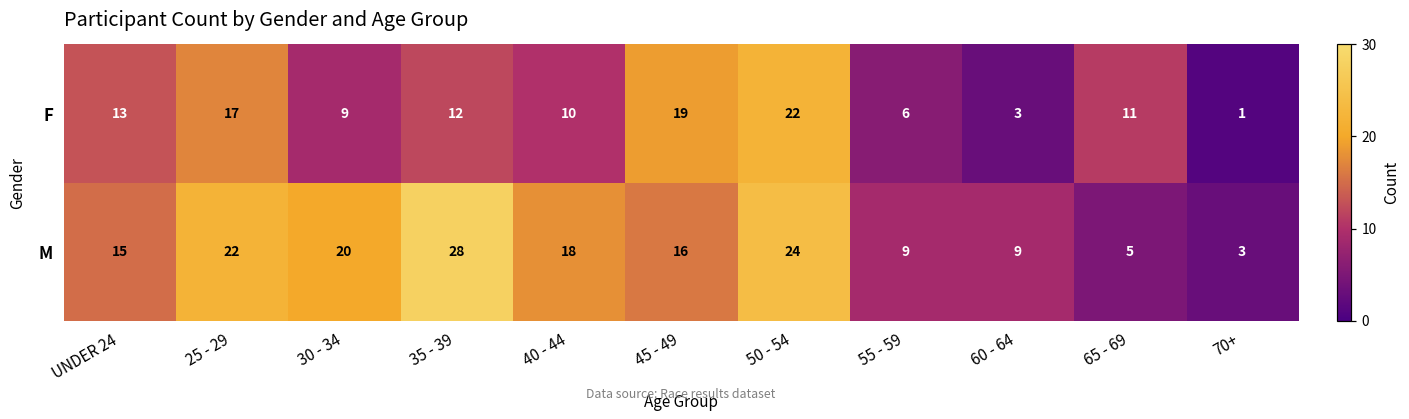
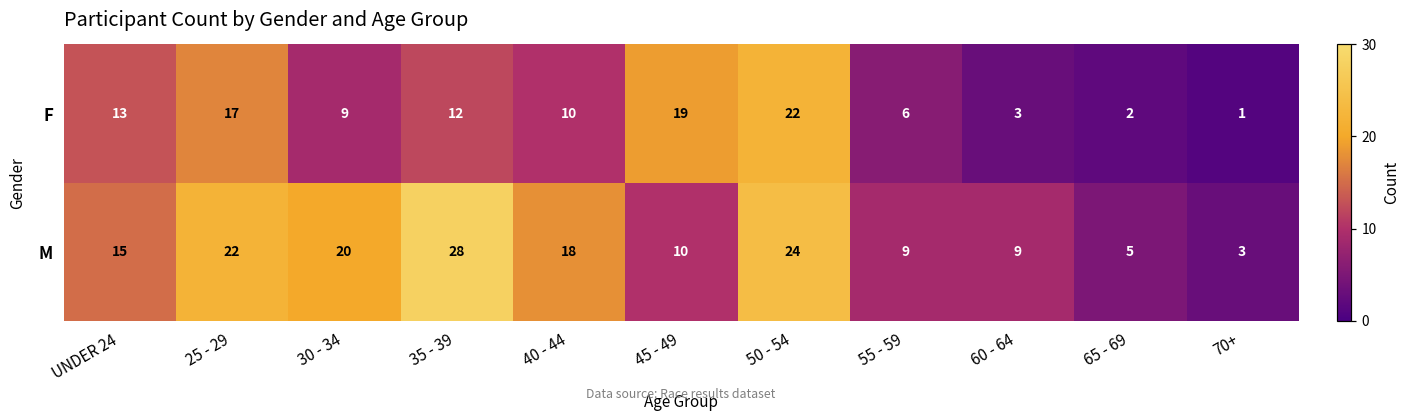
F, 65 - 69: 11 -> 2
M, 45 - 49: 16 -> 10
